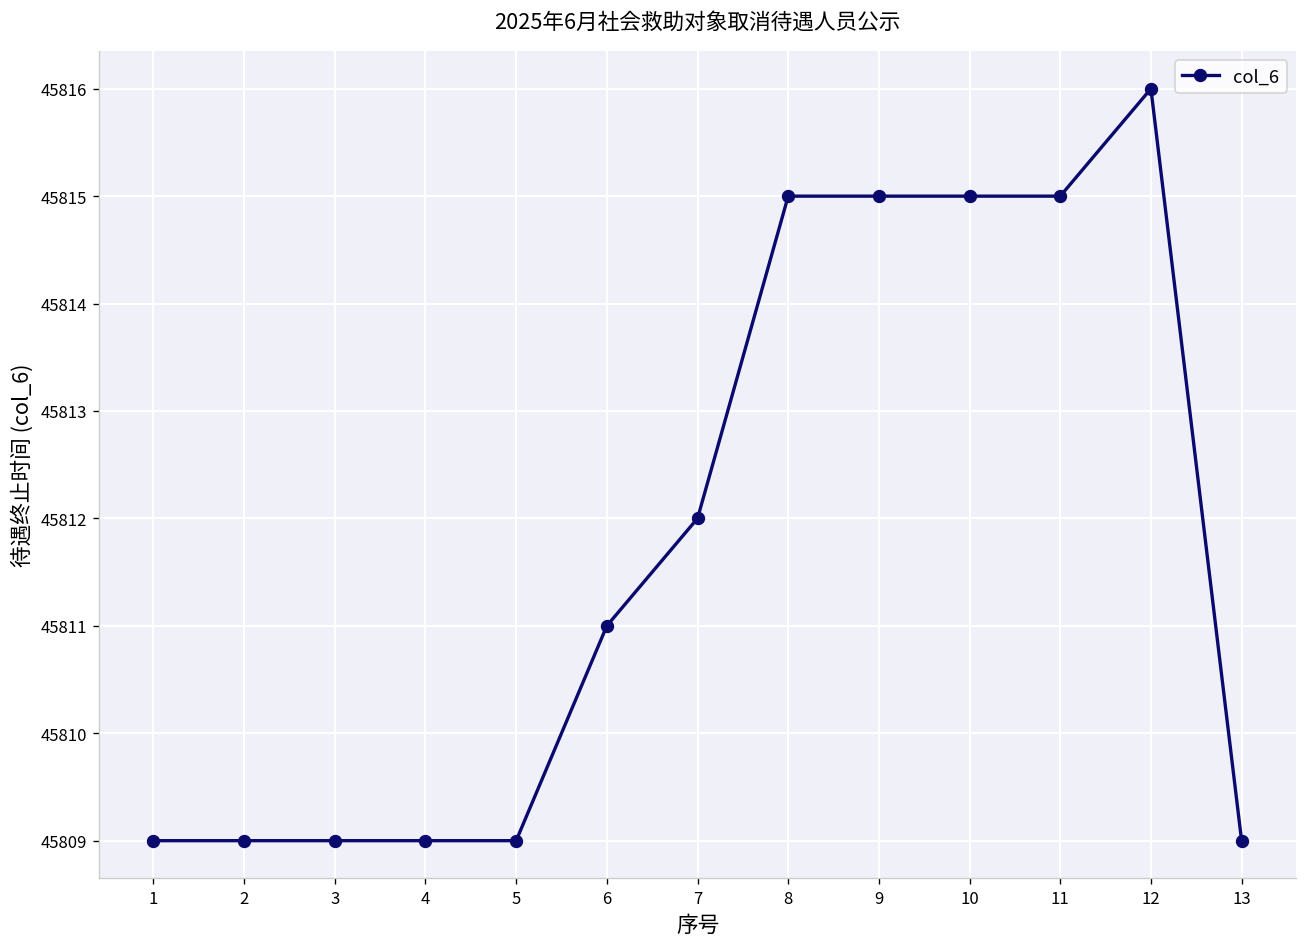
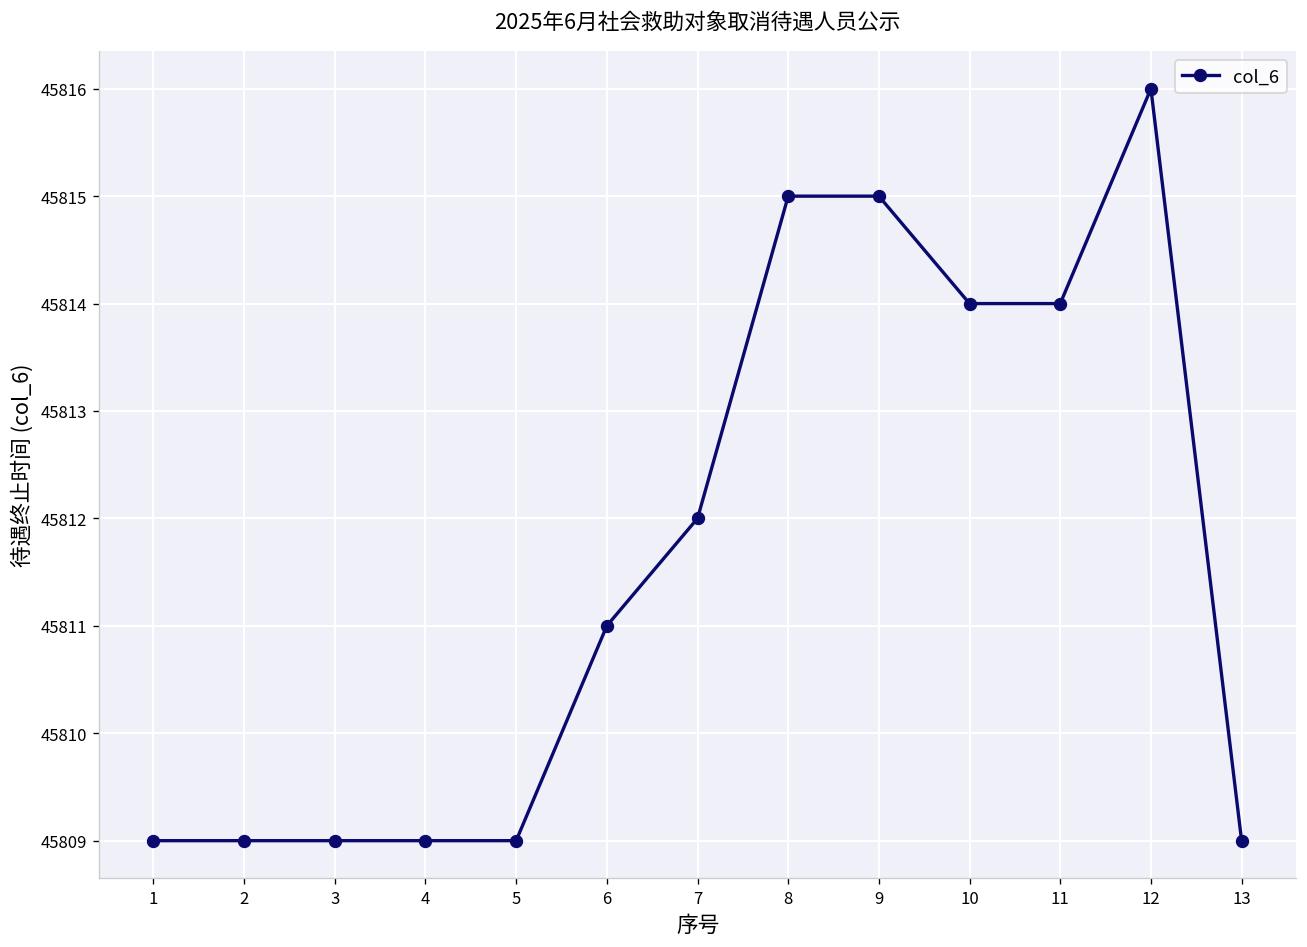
10: 45815 -> 45814
11: 45815 -> 45814
